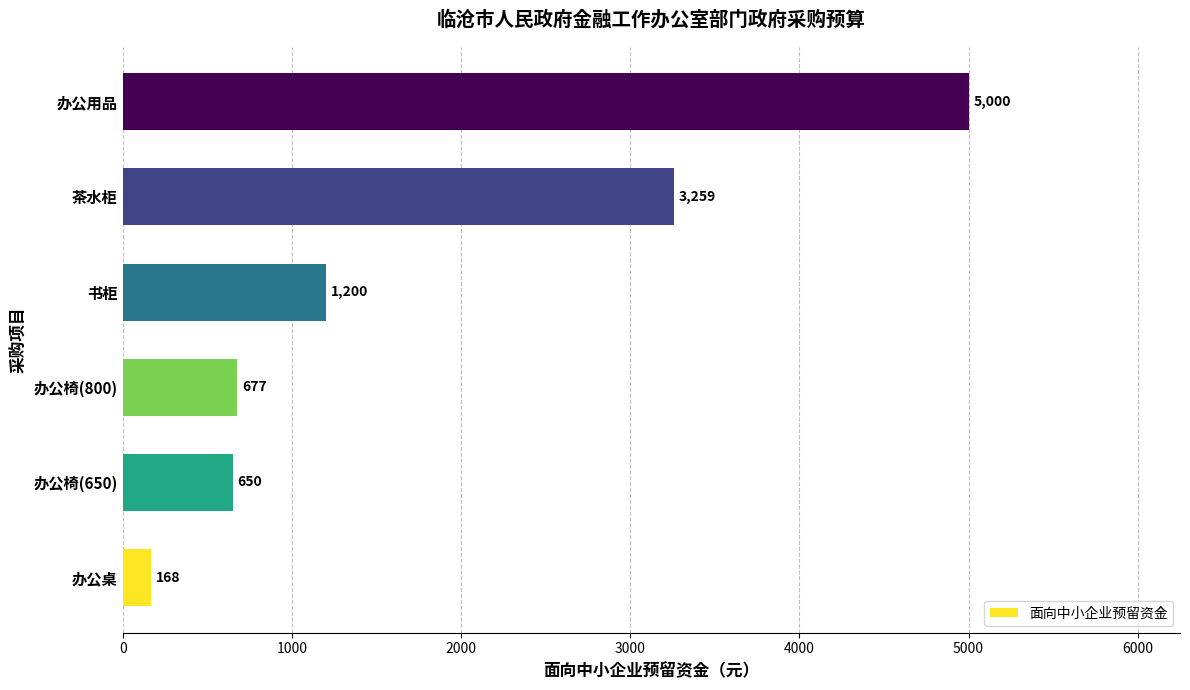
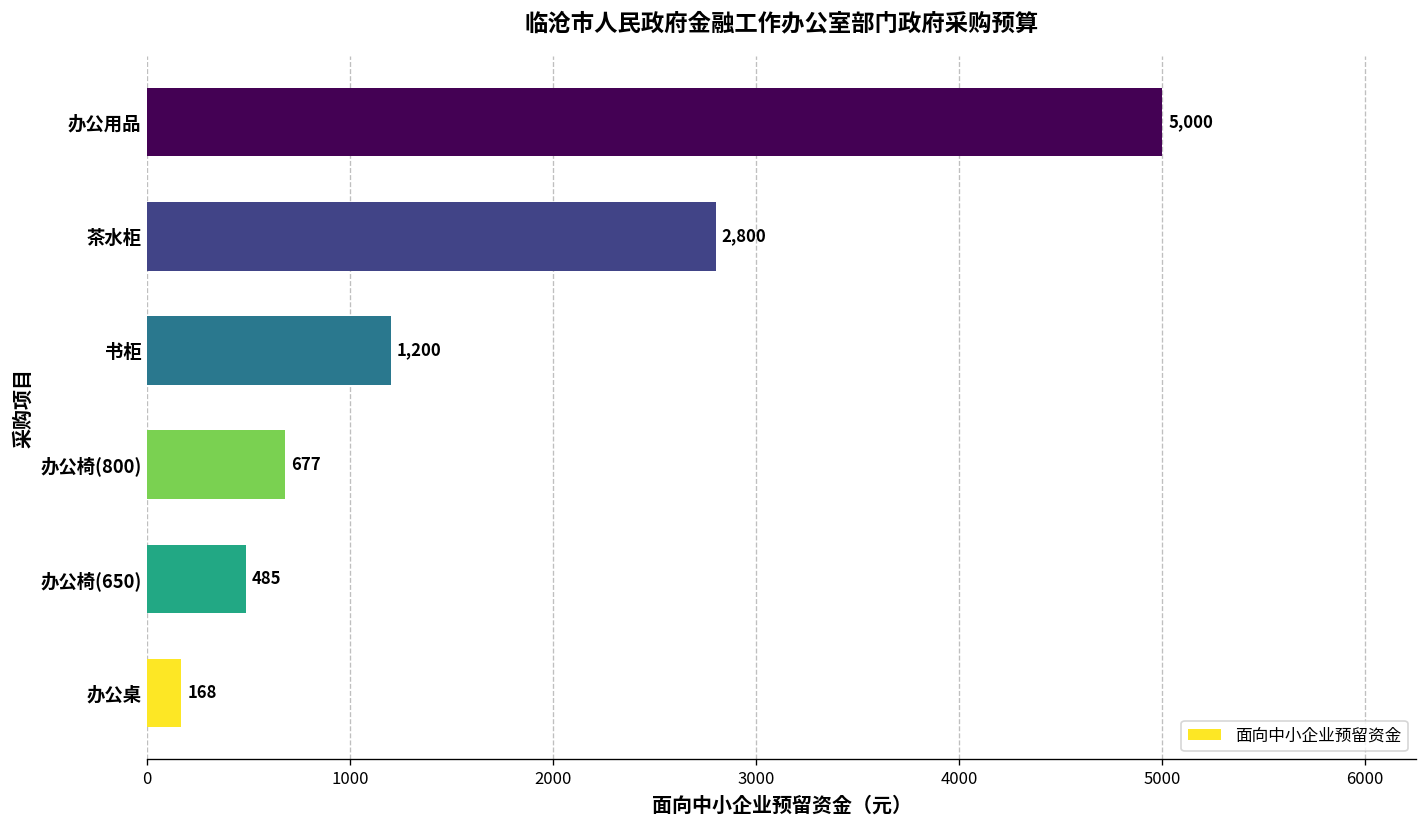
茶水柜: 3,259 -> 2,800
办公椅(650): 650 -> 485
